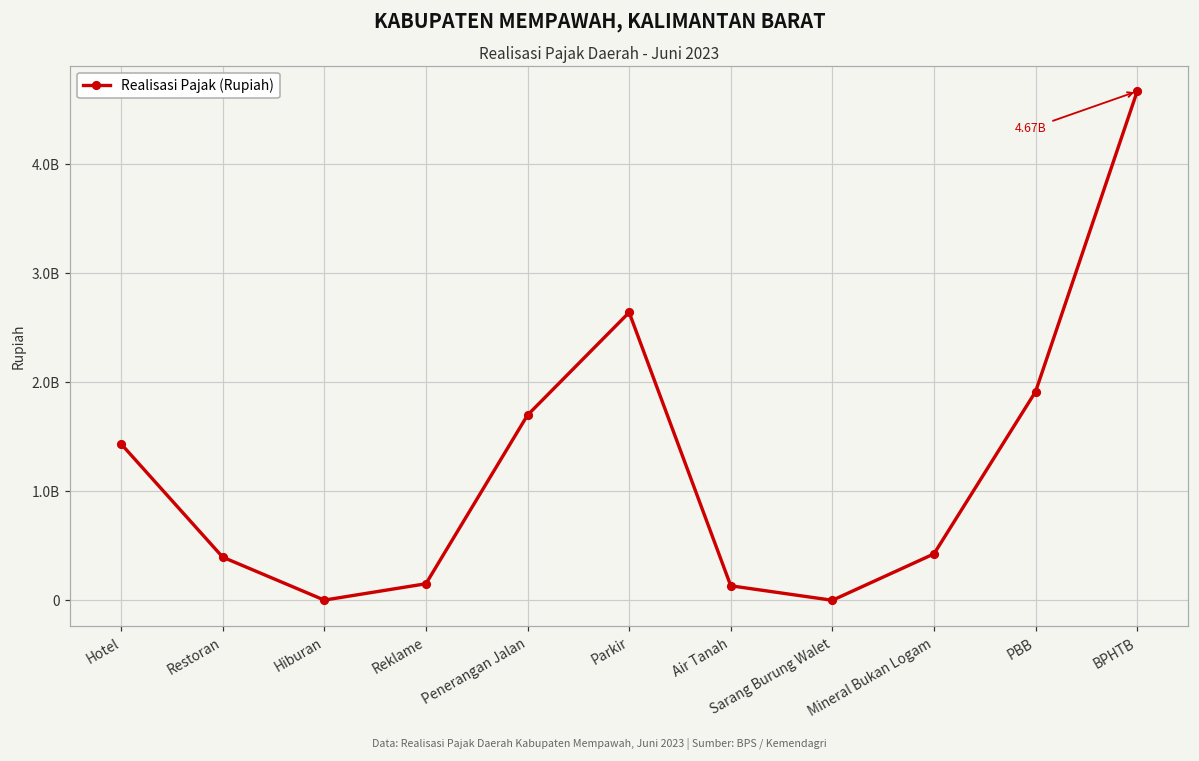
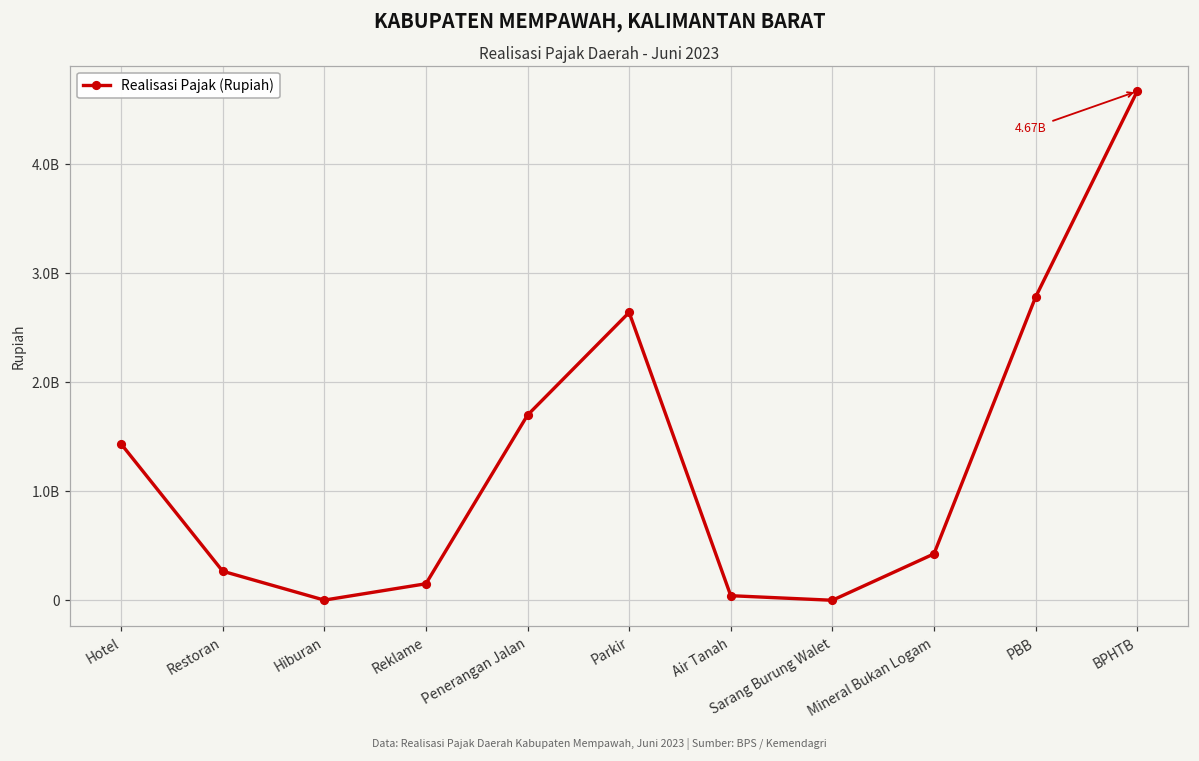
Restoran: 400000000 -> 300000000
Air Tanah: 100000000 -> 0
PBB: 1900000000 -> 2800000000
